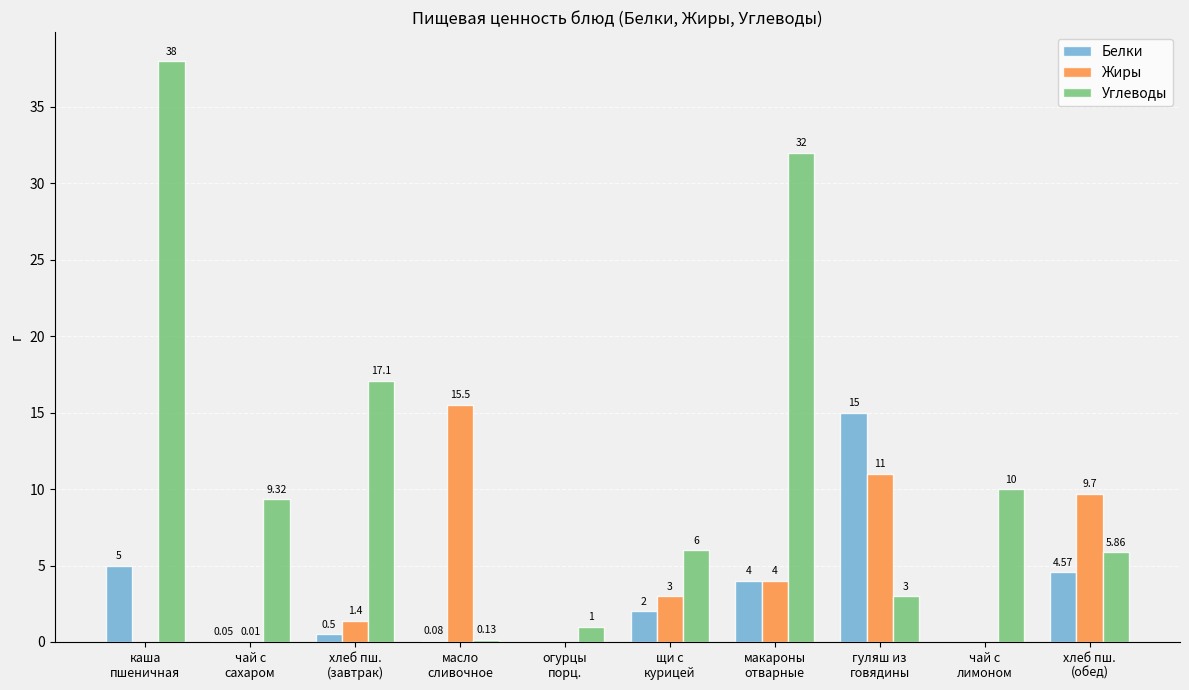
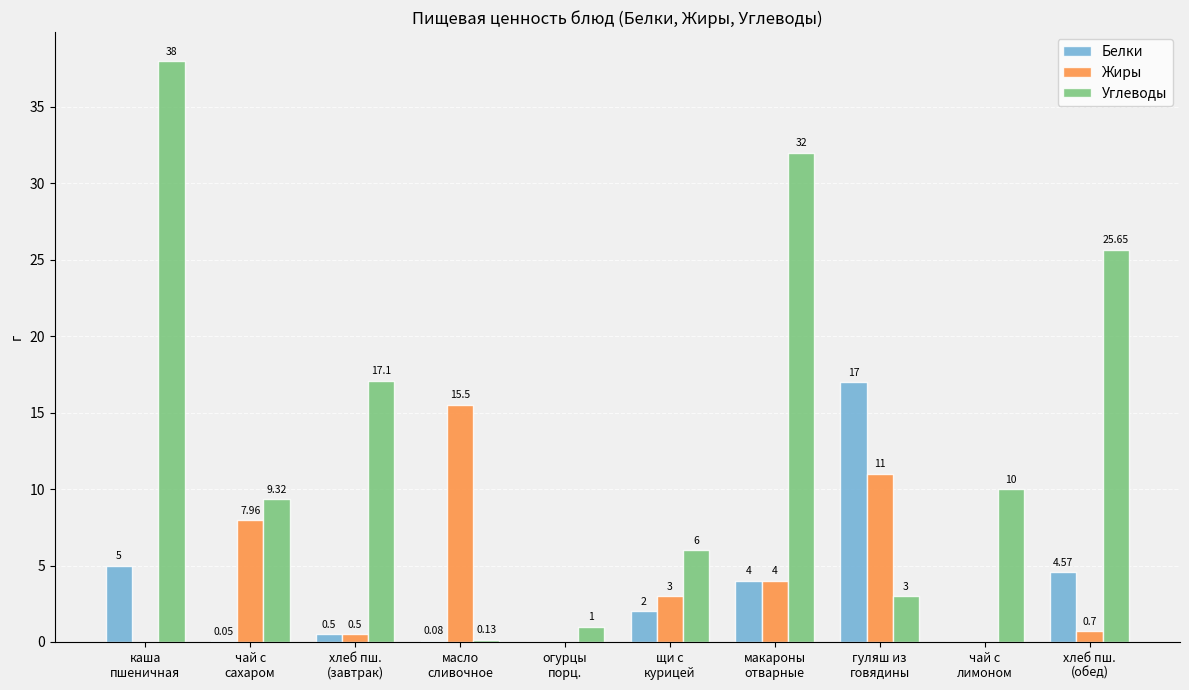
Жиры, чай с сахаром: 0.01 -> 7.96
Жиры, хлеб пш. (завтрак): 1.4 -> 0.5
Белки, гуляш из говядины: 15 -> 17
Жиры, хлеб пш. (обед): 9.7 -> 0.7
Углеводы, хлеб пш. (обед): 5.86 -> 25.65
